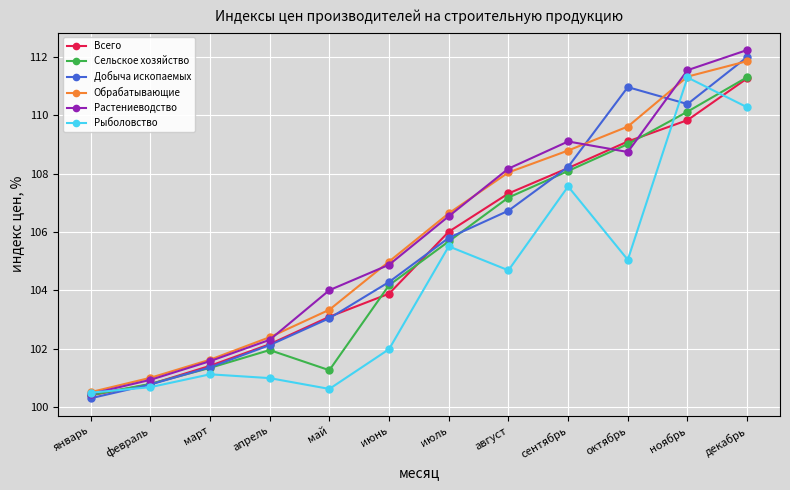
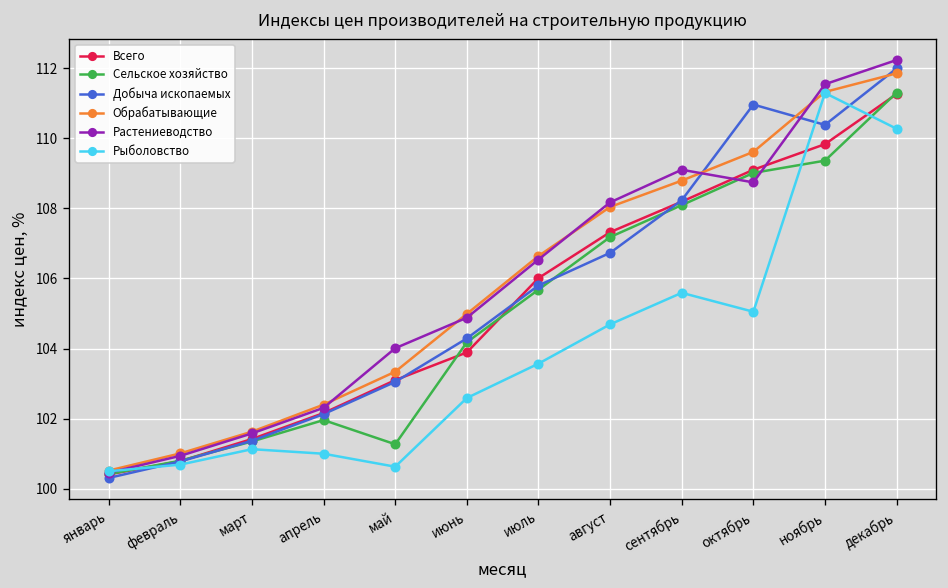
Рыболовство, июнь: 102.0 -> 102.6
Рыболовство, июль: 105.5 -> 103.6
Рыболовство, сентябрь: 107.6 -> 105.6
Сельское хозяйство, ноябрь: 110.1 -> 109.4
